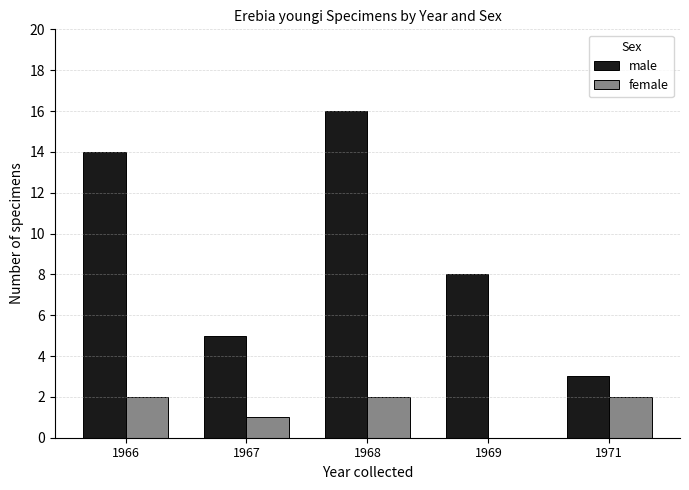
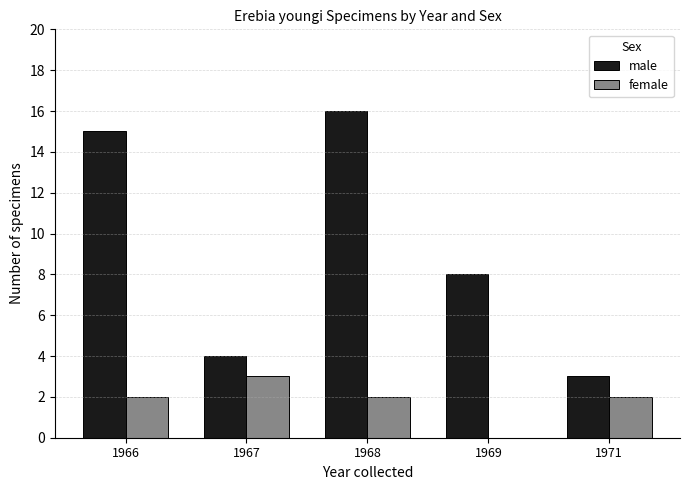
male, 1966: 14 -> 15
male, 1967: 5 -> 4
female, 1967: 1 -> 3
